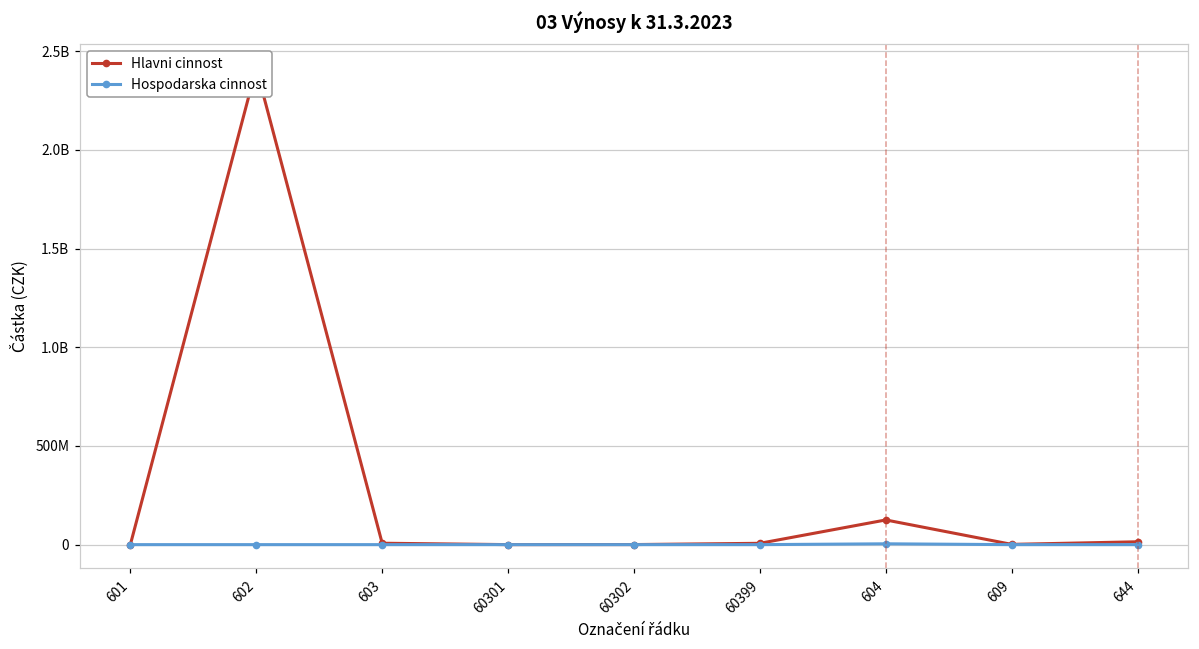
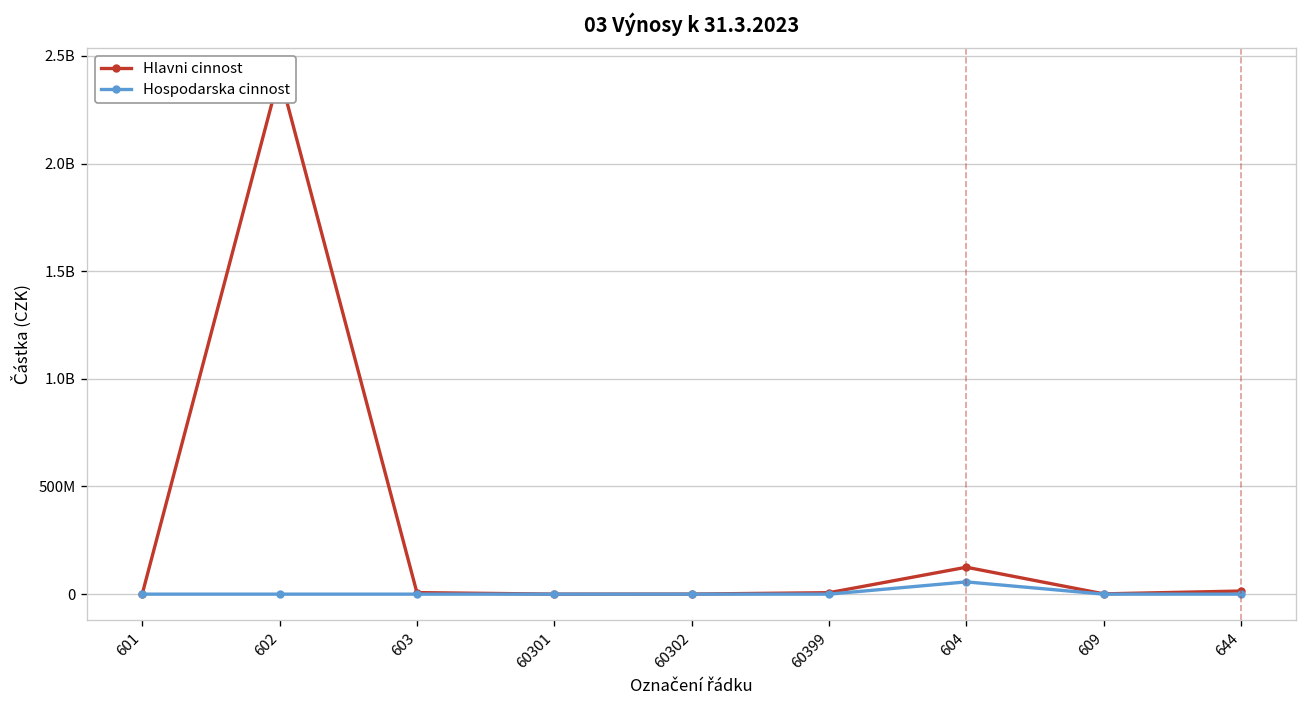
Hospodarska cinnost, 604: 0 -> 60000000
